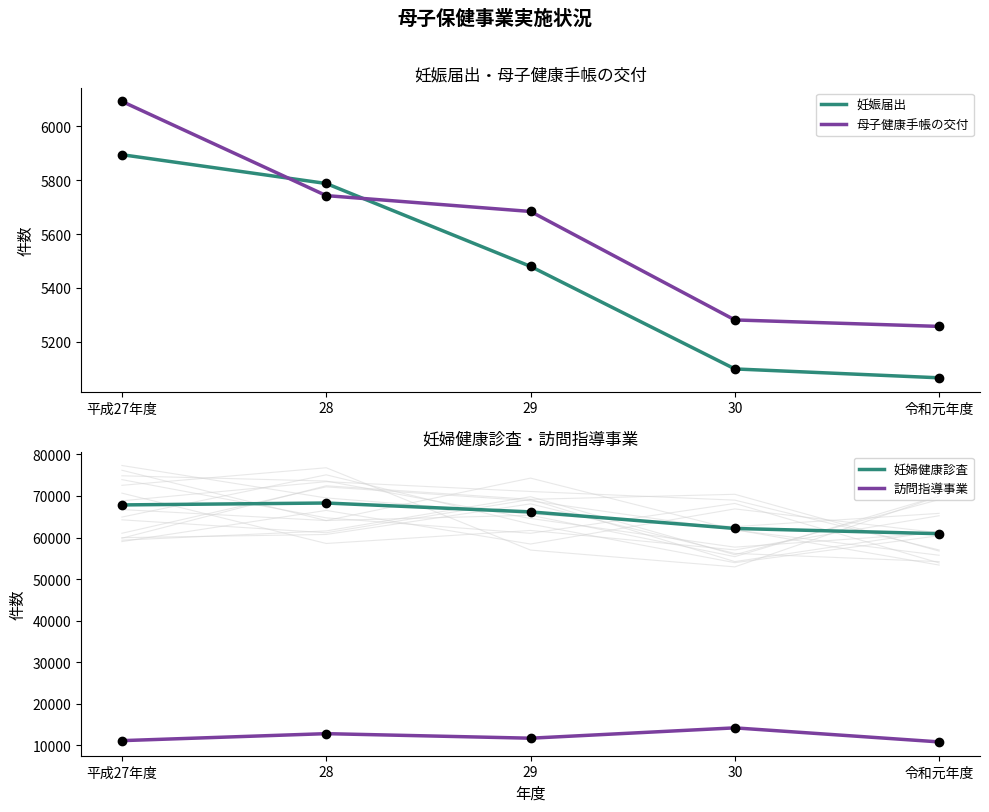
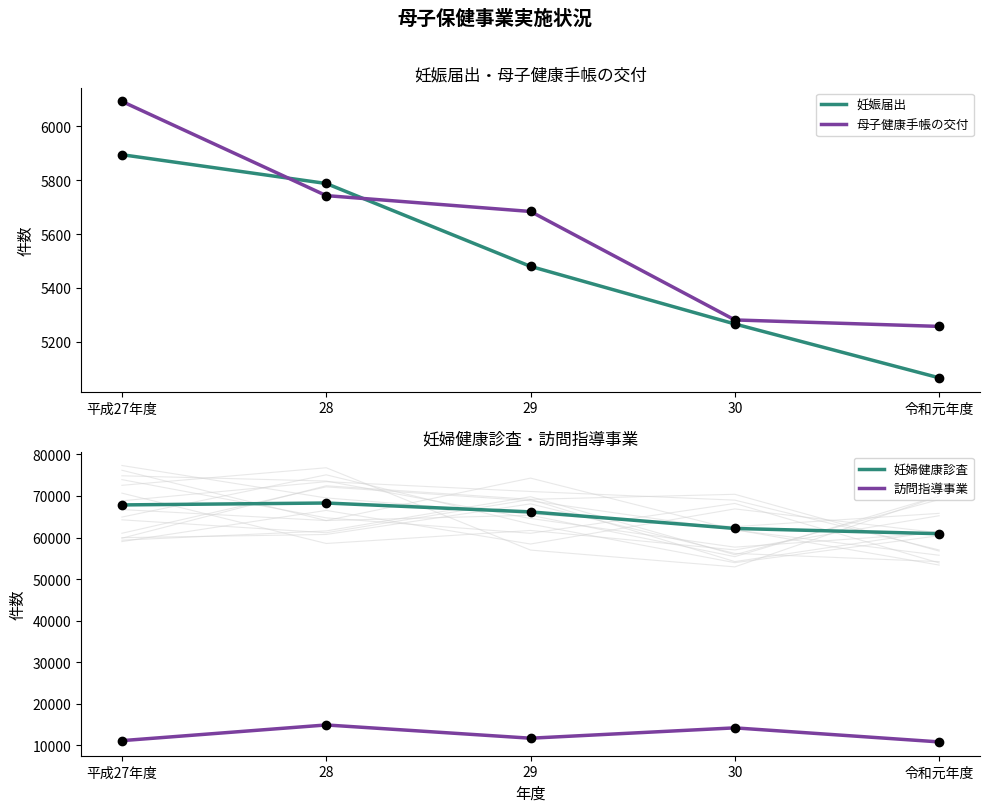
妊娠届出・母子健康手帳の交付, 妊娠届出, 30: 5100 -> 5270
妊婦健康診査・訪問指導事業, 訪問指導事業, 28: 13000 -> 15000
